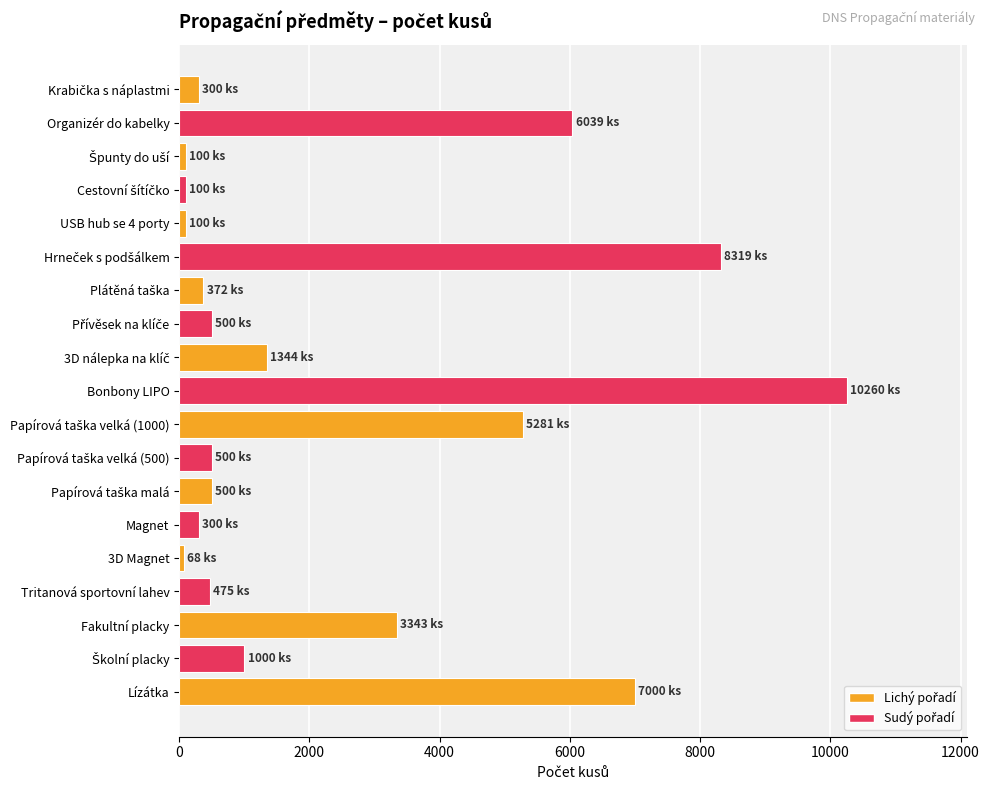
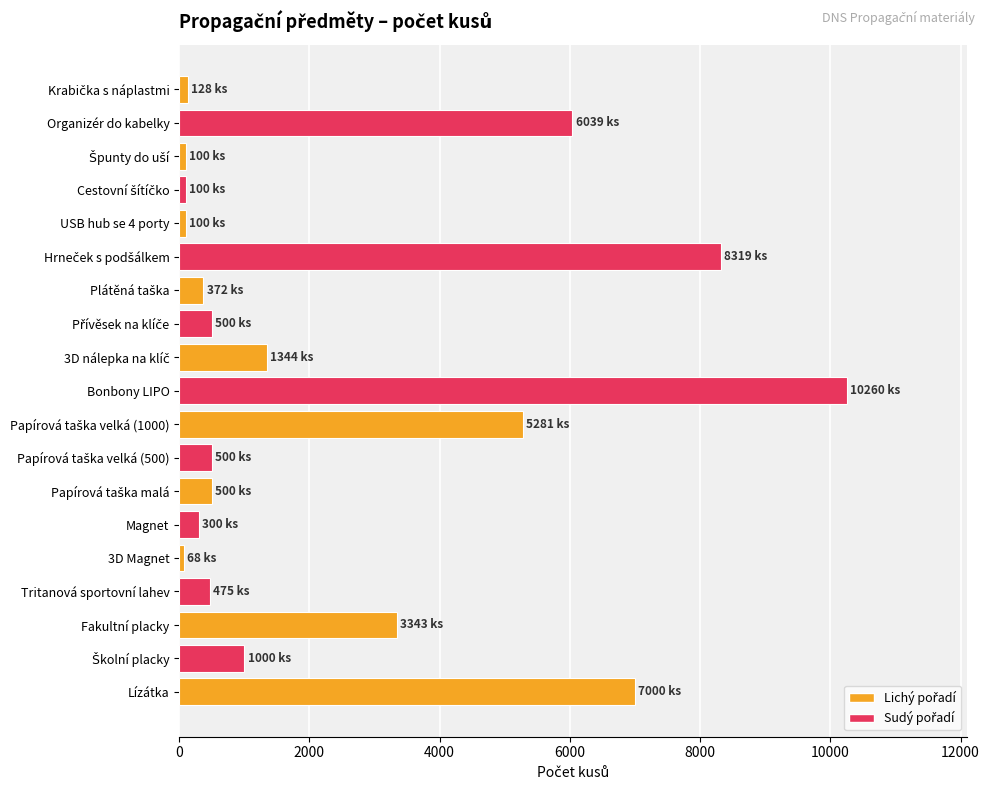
Krabička s náplastmi: 300 -> 128
